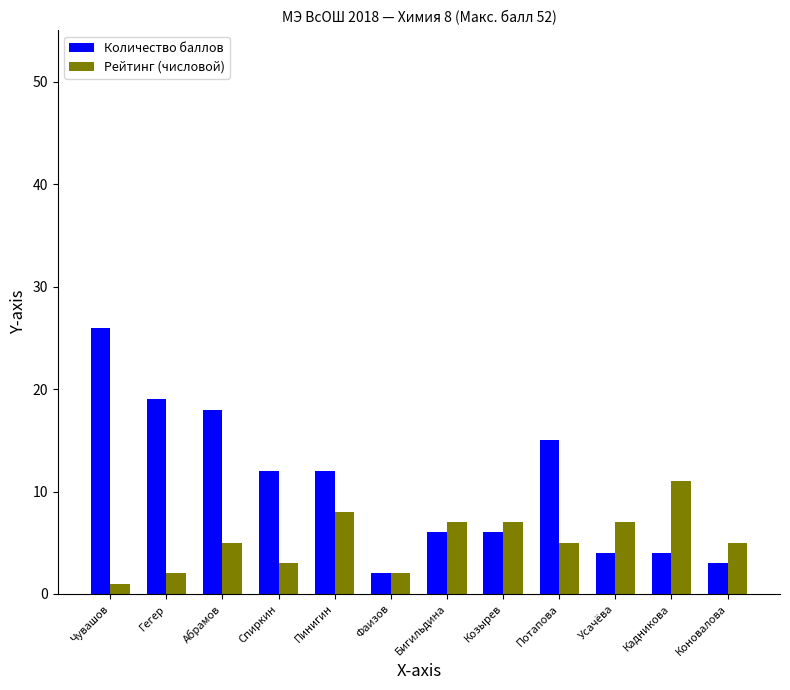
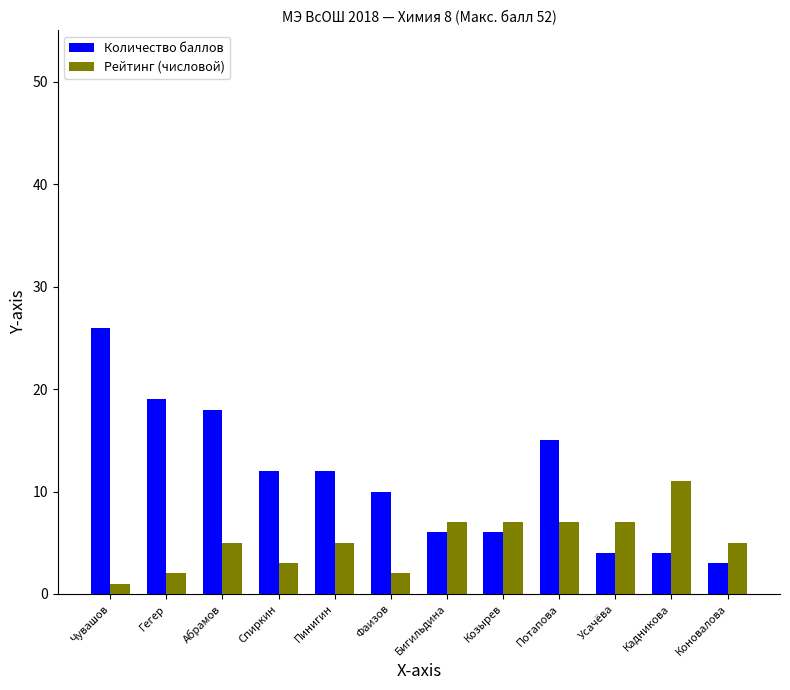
Рейтинг (числовой), Пинигин: 8 -> 5
Количество баллов, Фаизов: 2 -> 10
Рейтинг (числовой), Потапова: 5 -> 7
